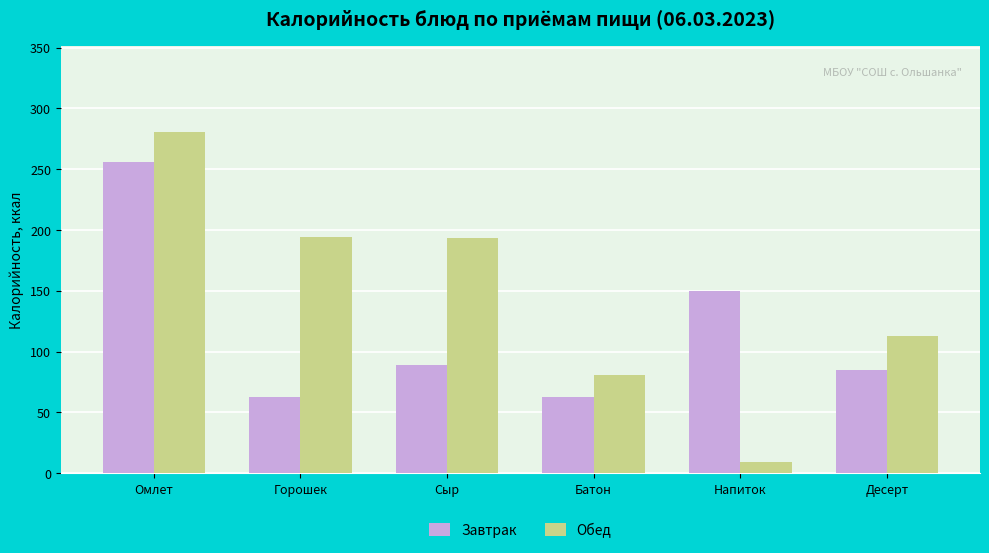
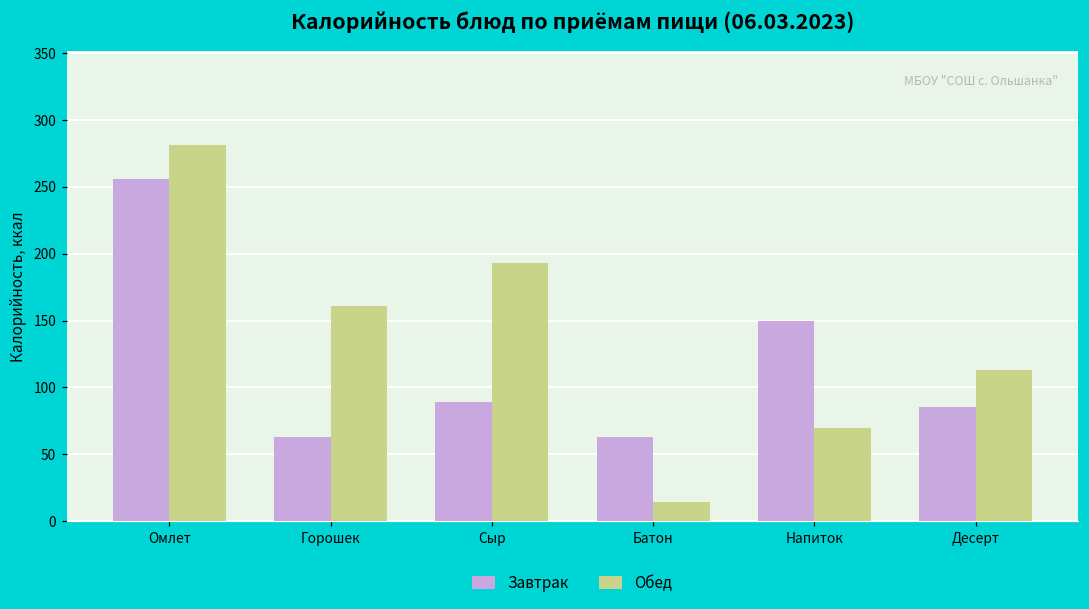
Обед, Горошек: 194 -> 161
Обед, Батон: 81 -> 14
Обед, Напиток: 9 -> 70
